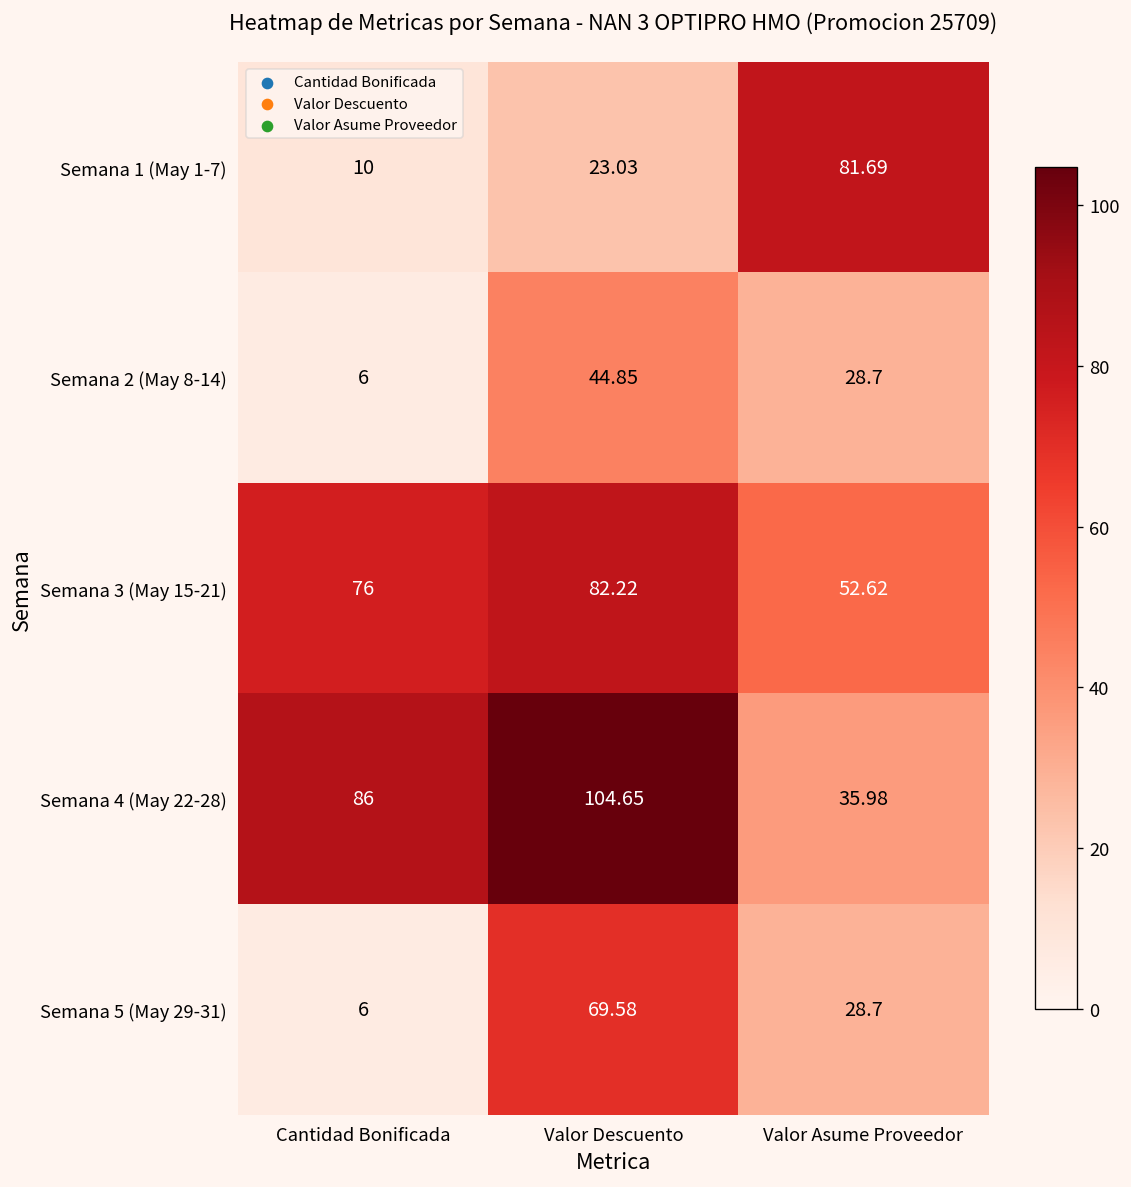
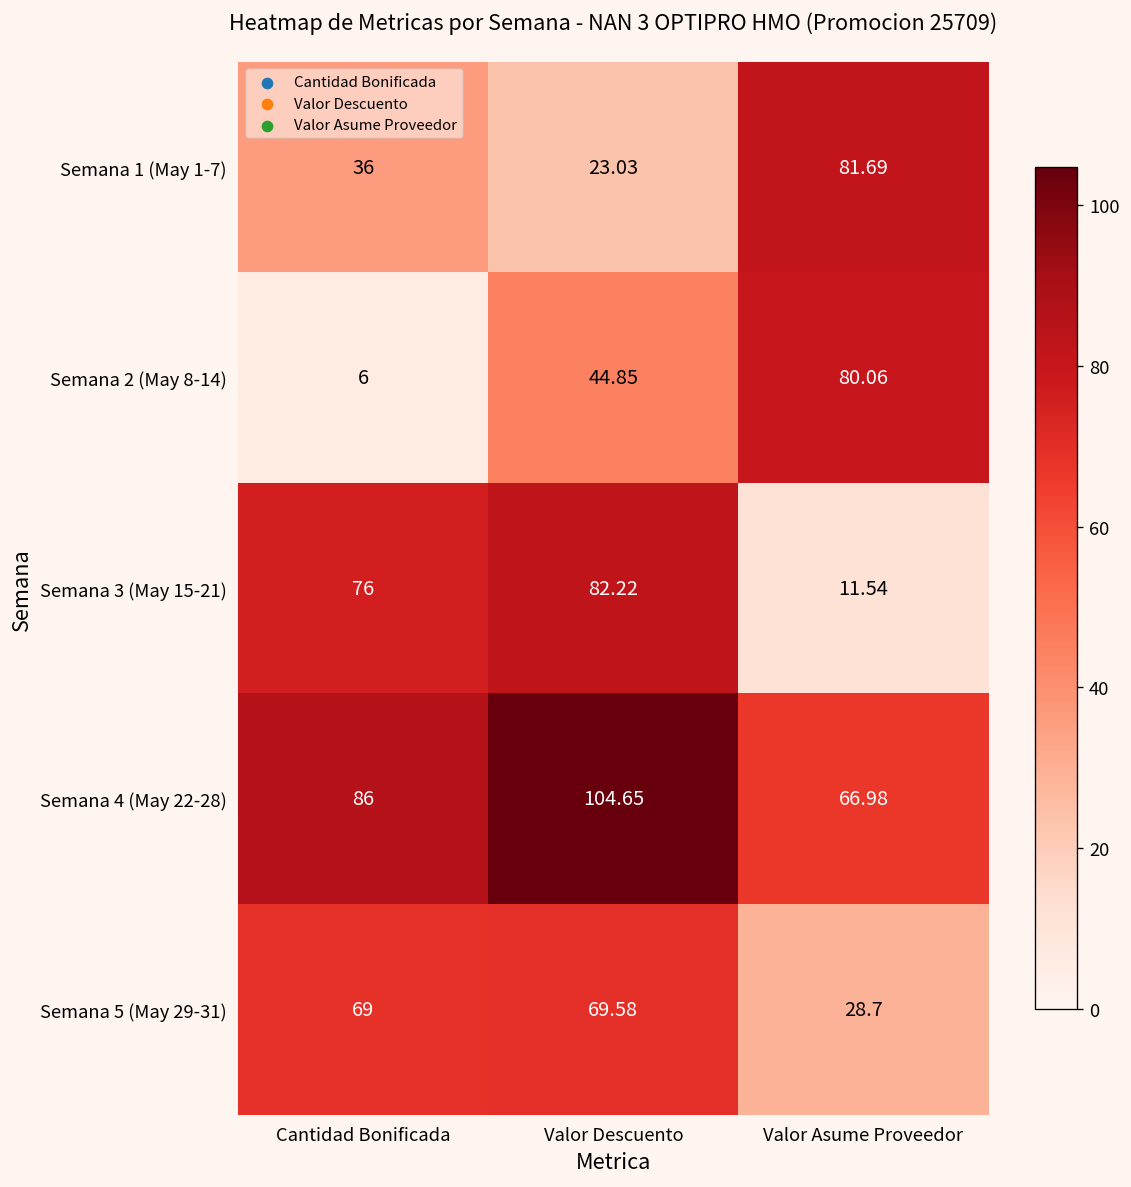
Semana 1 (May 1-7), Cantidad Bonificada: 10 -> 36
Semana 2 (May 8-14), Valor Asume Proveedor: 28.7 -> 80.06
Semana 3 (May 15-21), Valor Asume Proveedor: 52.62 -> 11.54
Semana 4 (May 22-28), Valor Asume Proveedor: 35.98 -> 66.98
Semana 5 (May 29-31), Cantidad Bonificada: 6 -> 69
